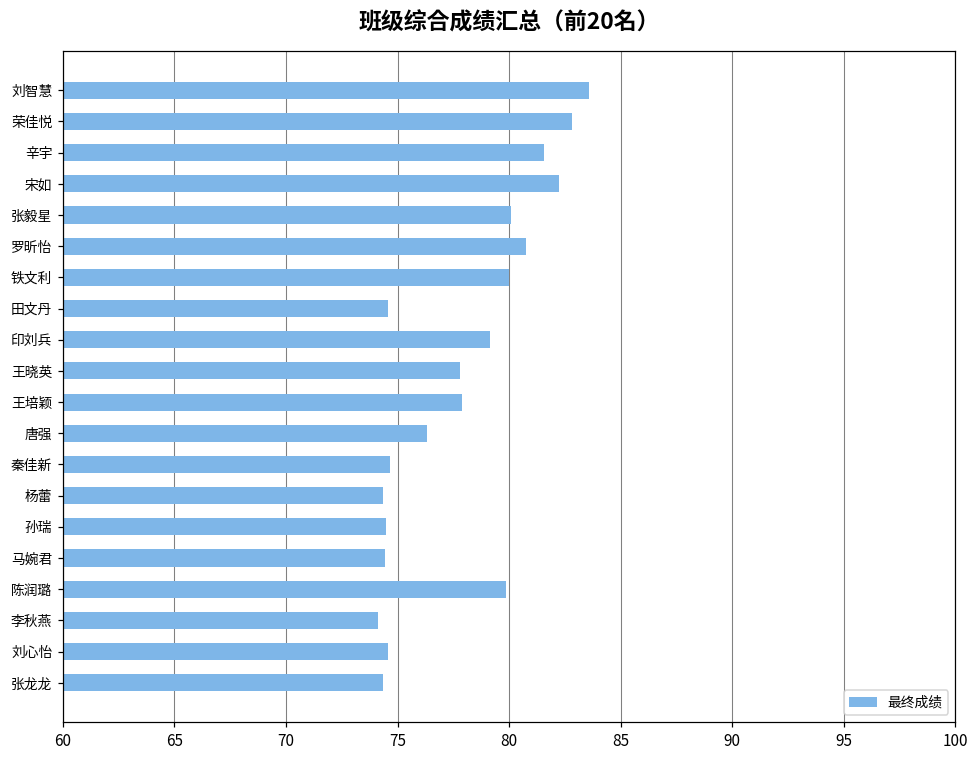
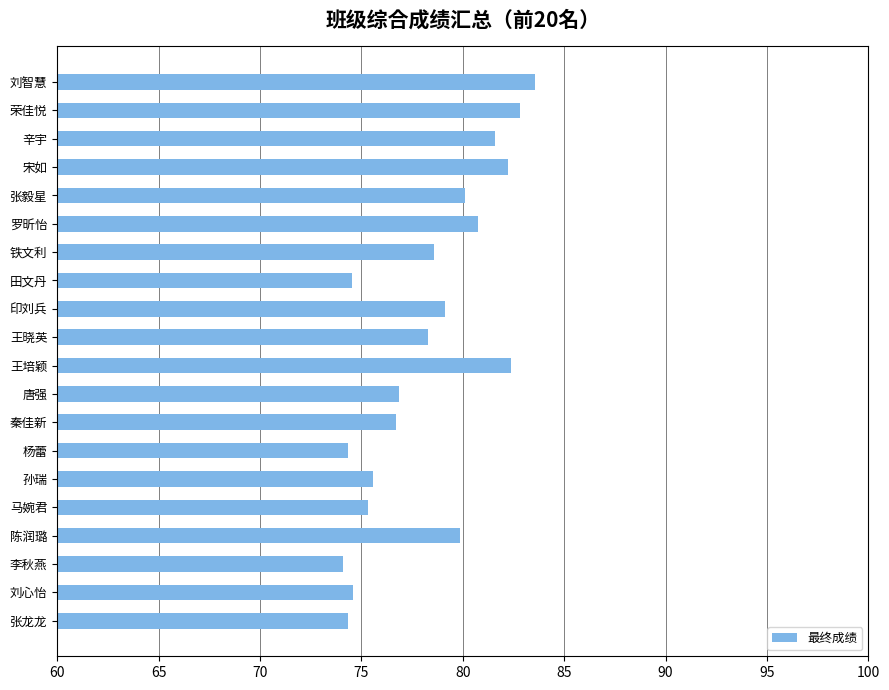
铁文利: 80.0 -> 78.6
王晓英: 77.8 -> 78.3
王培颖: 77.9 -> 82.4
唐强: 76.3 -> 76.8
秦佳新: 74.7 -> 76.7
孙瑞: 74.5 -> 75.6
马婉君: 74.5 -> 75.3
